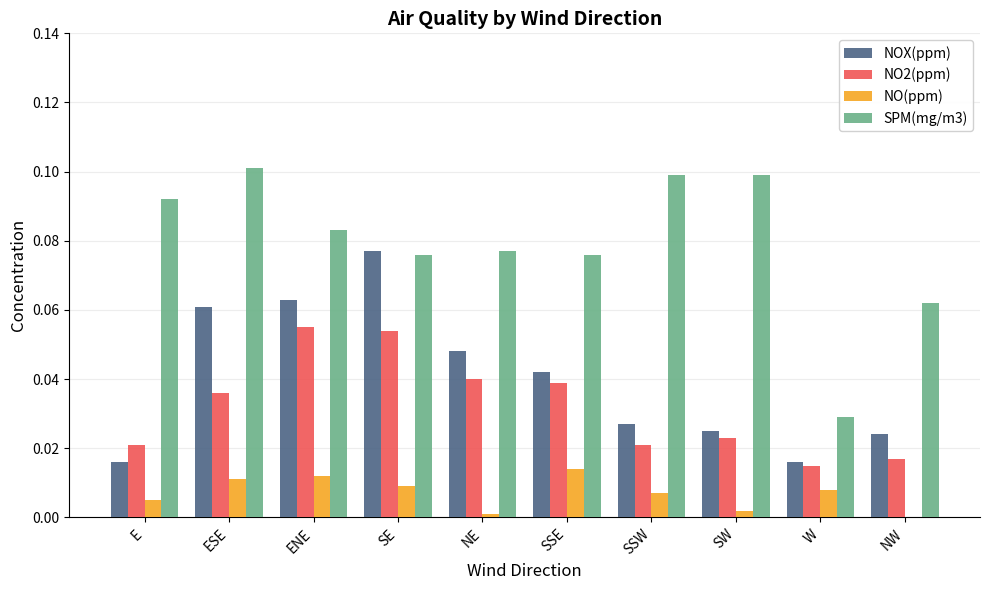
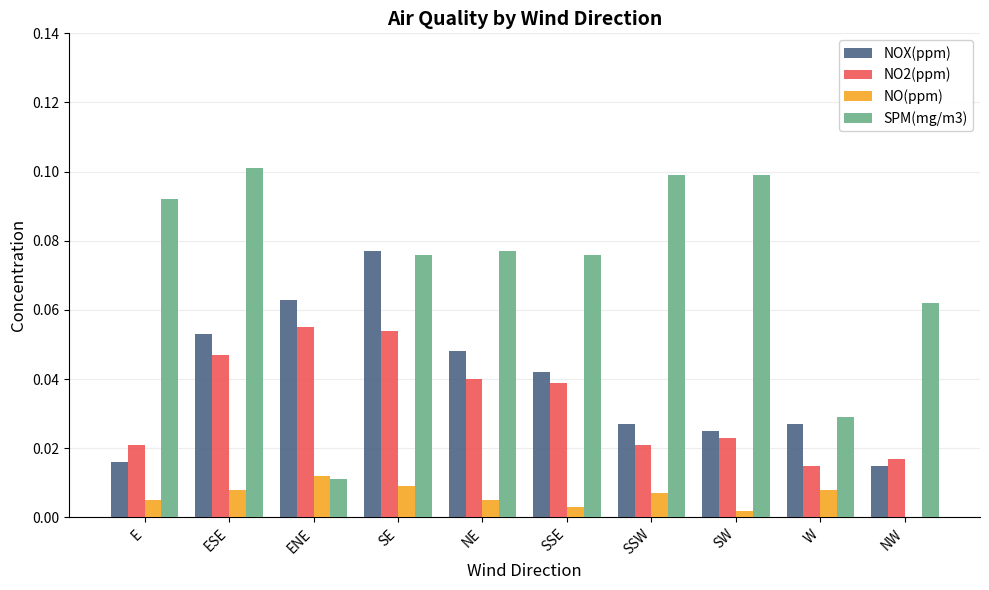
NOX(ppm), ESE: 0.061 -> 0.053
NO2(ppm), ESE: 0.036 -> 0.047
NO(ppm), ESE: 0.011 -> 0.008
SPM(mg/m3), ENE: 0.083 -> 0.011
NO(ppm), NE: 0.001 -> 0.005
NO(ppm), SSE: 0.014 -> 0.003
NOX(ppm), W: 0.016 -> 0.027
NOX(ppm), NW: 0.024 -> 0.015
